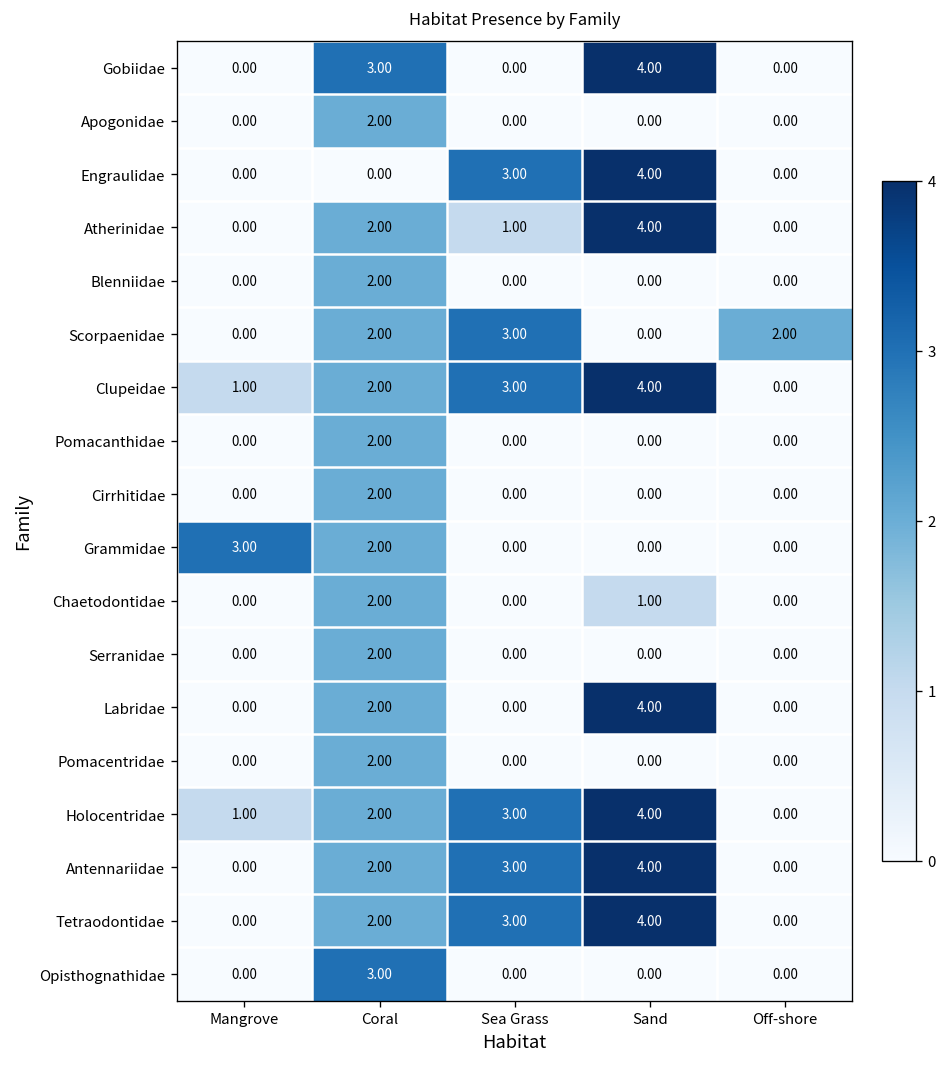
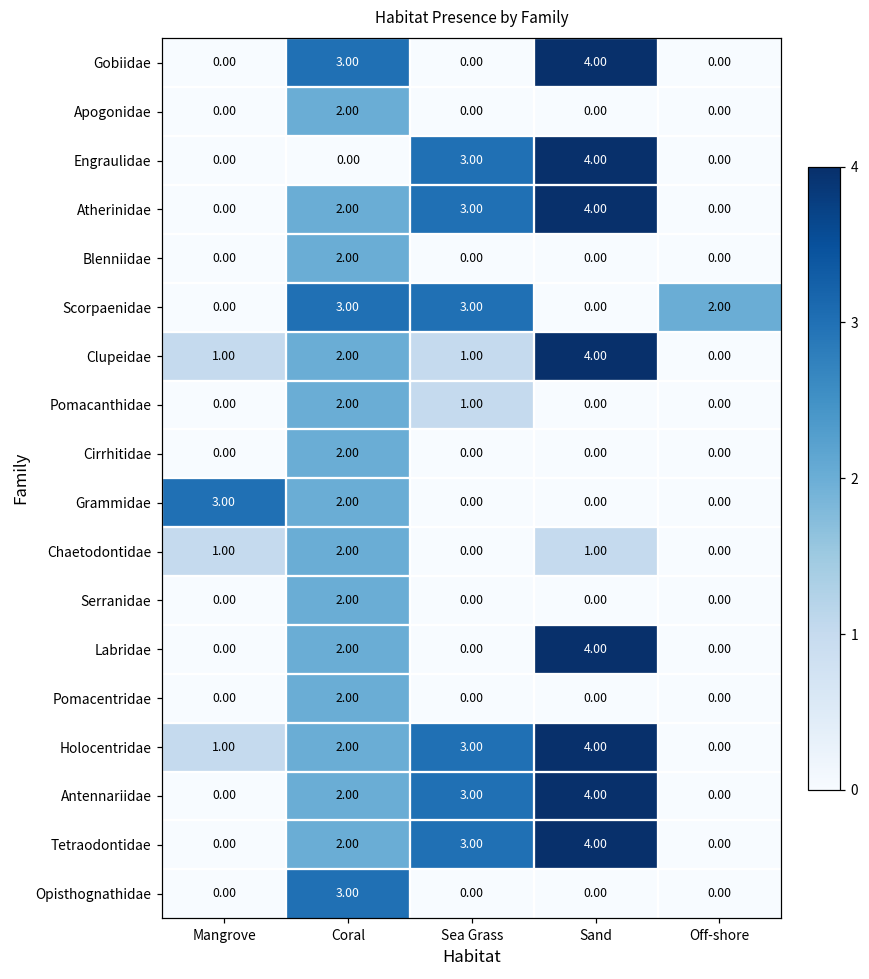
Atherinidae, Sea Grass: 1.00 -> 3.00
Scorpaenidae, Coral: 2.00 -> 3.00
Clupeidae, Sea Grass: 3.00 -> 1.00
Pomacanthidae, Sea Grass: 0.00 -> 1.00
Chaetodontidae, Mangrove: 0.00 -> 1.00
